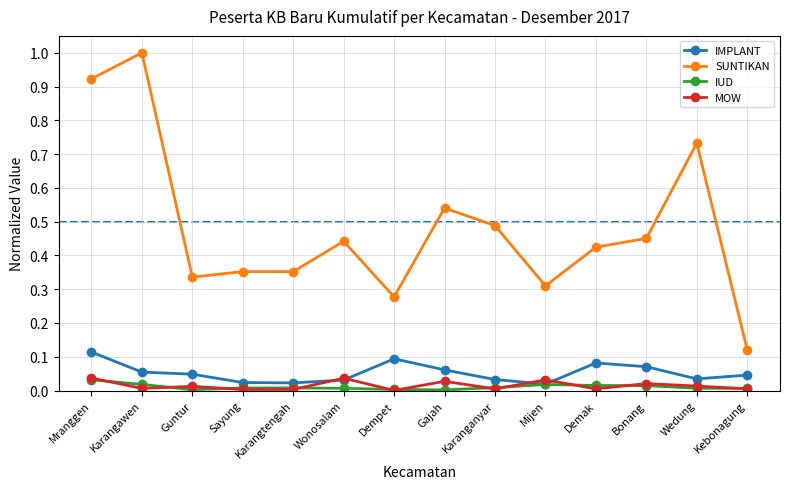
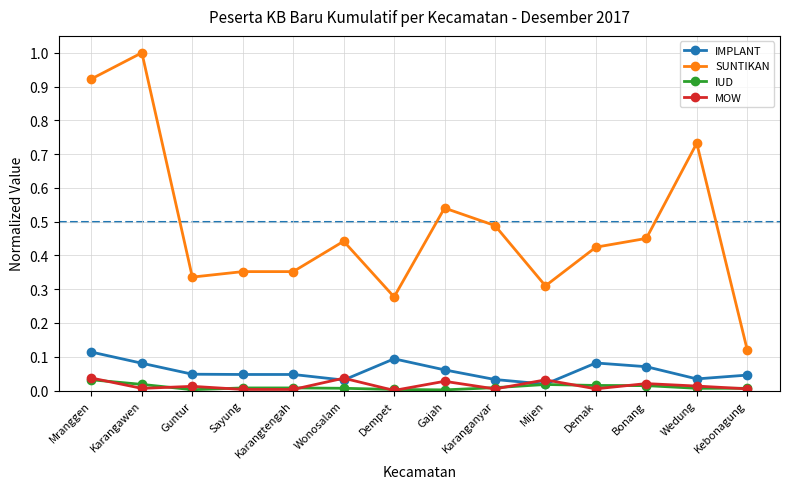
IMPLANT, Karangawen: 0.05 -> 0.08
IMPLANT, Sayung: 0.02 -> 0.05
IMPLANT, Karangtengah: 0.02 -> 0.05
